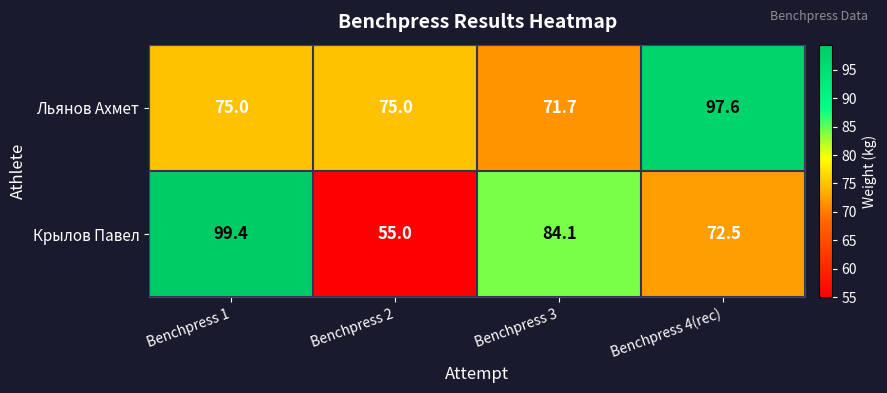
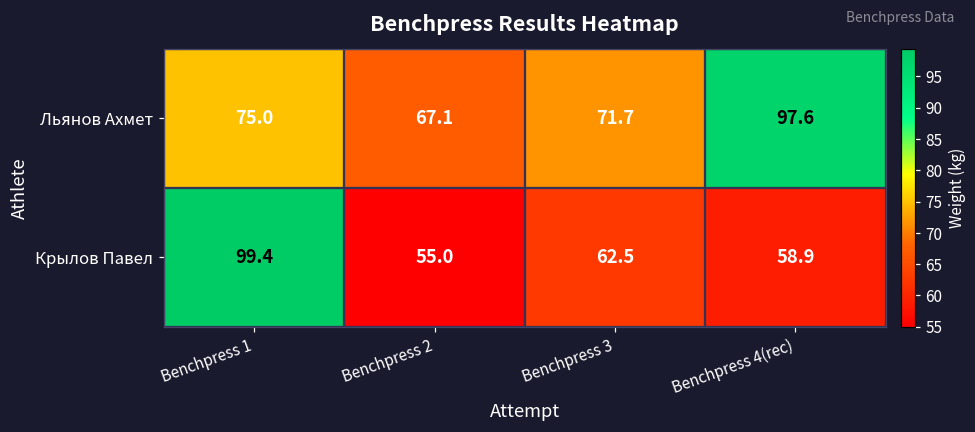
Льянов Ахмет, Benchpress 2: 75.0 -> 67.1
Крылов Павел, Benchpress 3: 84.1 -> 62.5
Крылов Павел, Benchpress 4(rec): 72.5 -> 58.9
